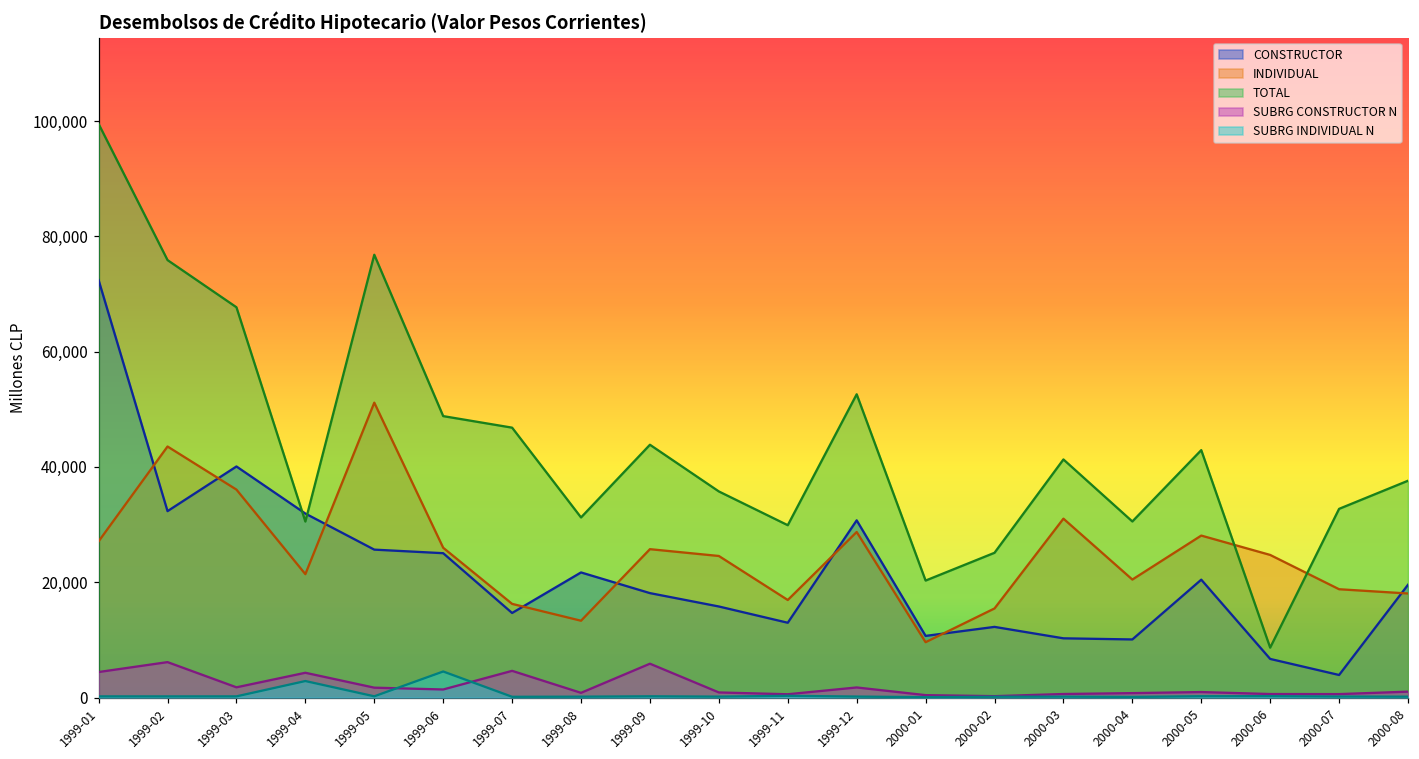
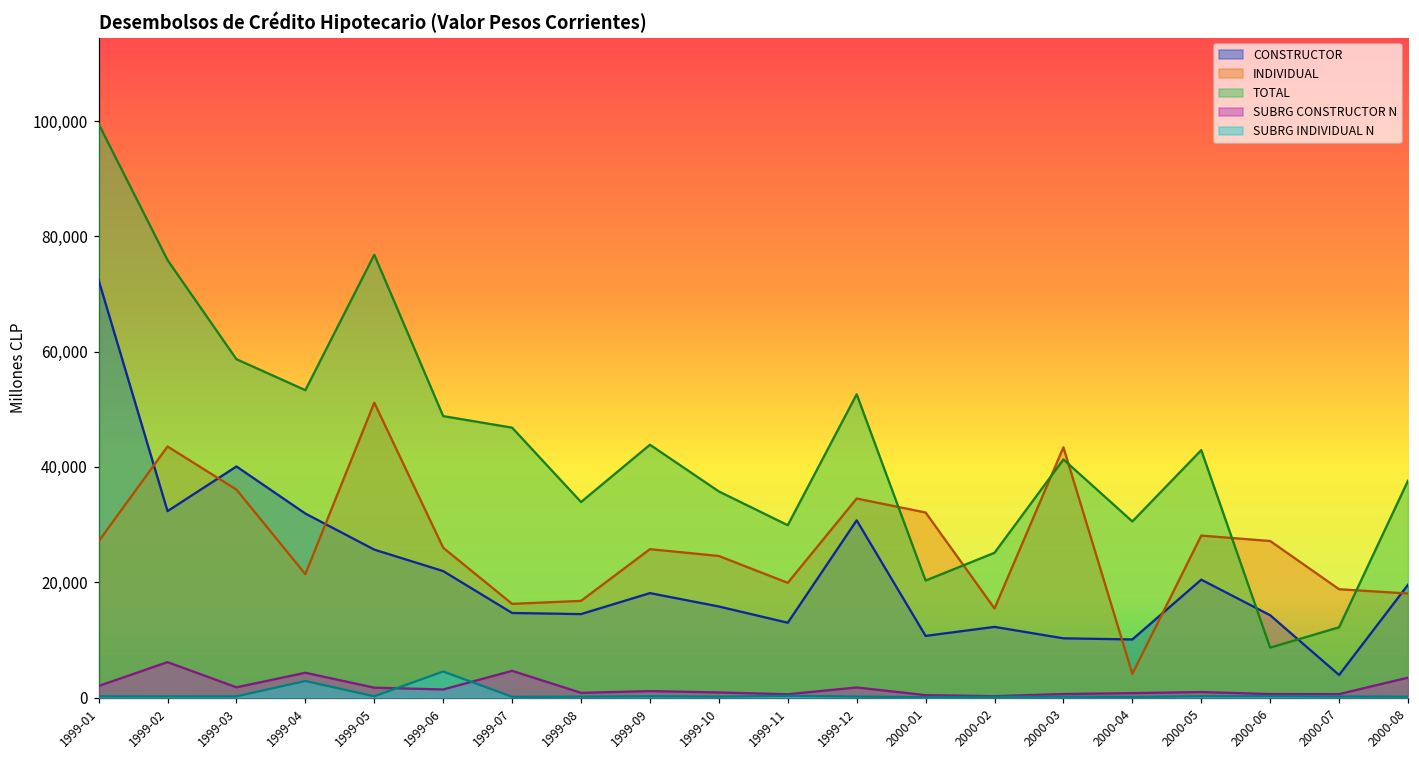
SUBRG CONSTRUCTOR N, 1999-01: 4,000 -> 2,000
TOTAL, 1999-03: 68,000 -> 59,000
TOTAL, 1999-04: 31,000 -> 53,000
CONSTRUCTOR, 1999-06: 25,000 -> 22,000
CONSTRUCTOR, 1999-08: 22,000 -> 14,000
INDIVIDUAL, 1999-08: 13,000 -> 17,000
TOTAL, 1999-08: 31,000 -> 34,000
SUBRG CONSTRUCTOR N, 1999-09: 6,000 -> 1,000
INDIVIDUAL, 1999-11: 17,000 -> 20,000
INDIVIDUAL, 1999-12: 29,000 -> 35,000
INDIVIDUAL, 2000-01: 10,000 -> 32,000
INDIVIDUAL, 2000-03: 31,000 -> 43,000
INDIVIDUAL, 2000-04: 20,000 -> 4,000
CONSTRUCTOR, 2000-06: 7,000 -> 14,000
INDIVIDUAL, 2000-06: 25,000 -> 27,000
TOTAL, 2000-07: 33,000 -> 12,000
SUBRG CONSTRUCTOR N, 2000-08: 1,000 -> 3,000
